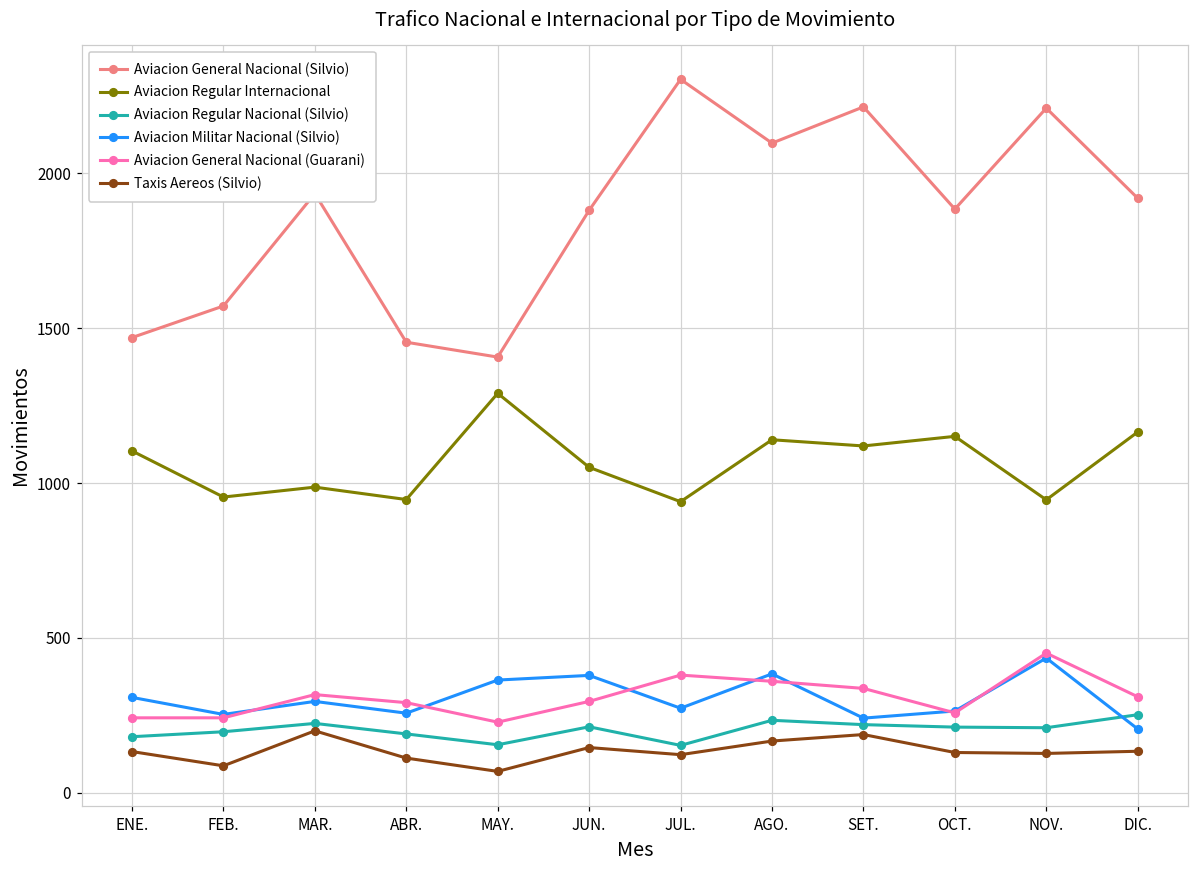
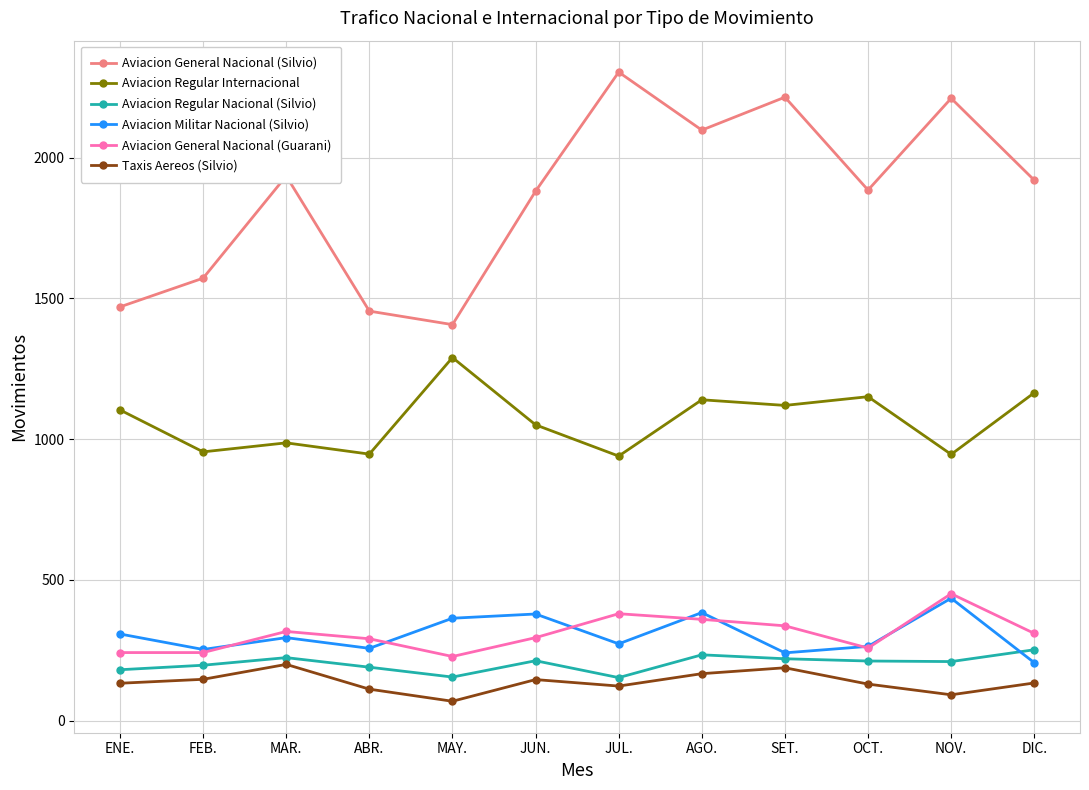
Taxis Aereos (Silvio), FEB.: 90 -> 150
Taxis Aereos (Silvio), NOV.: 130 -> 90
